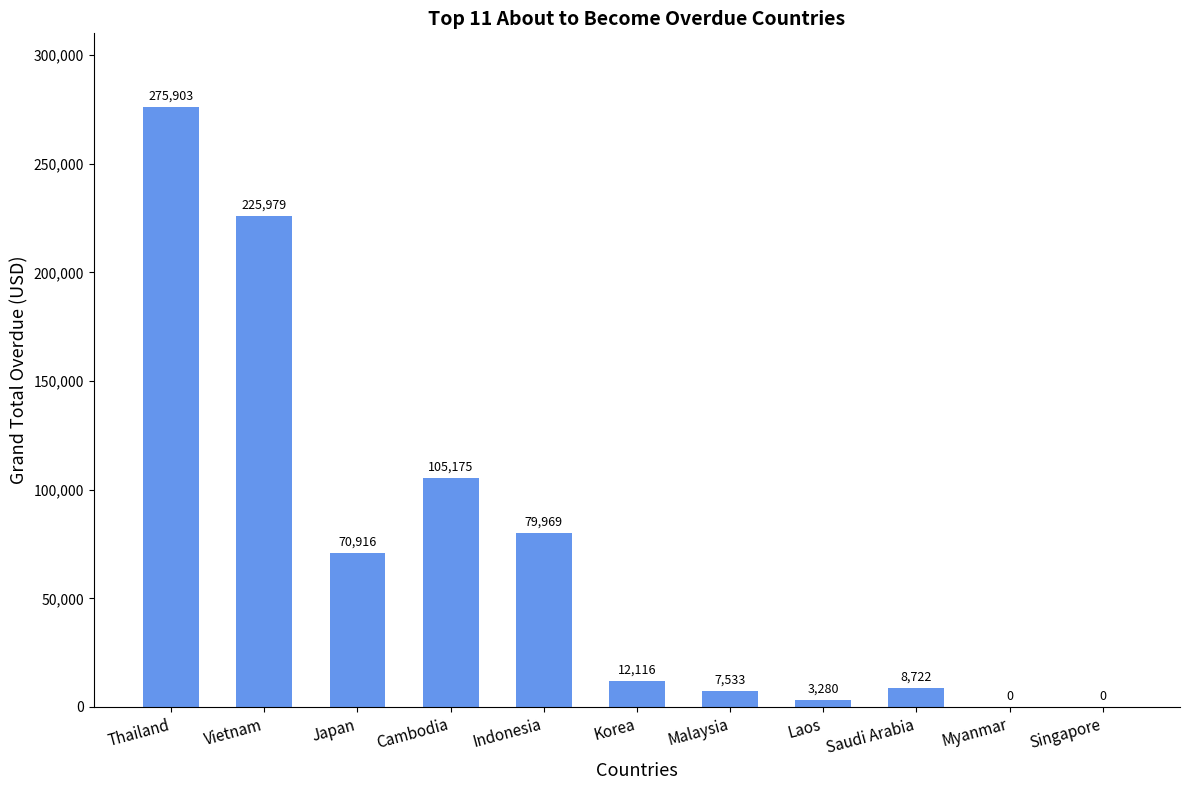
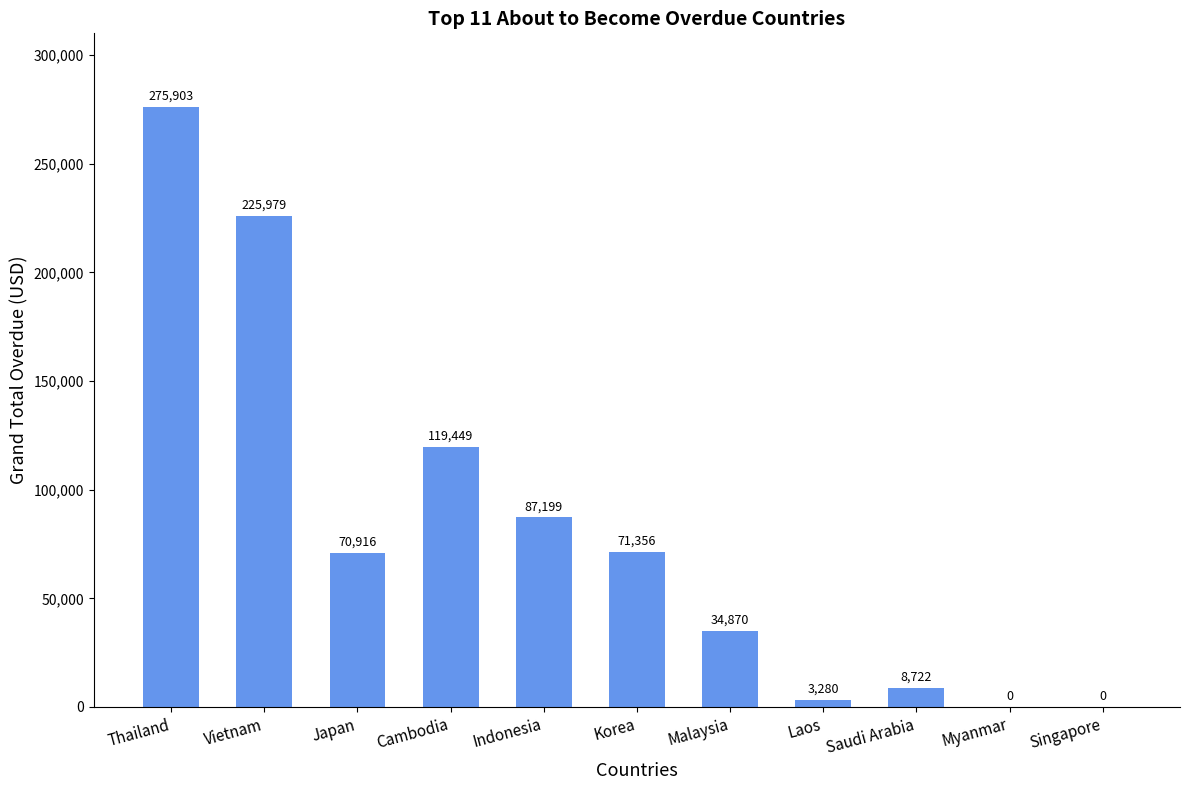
Cambodia: 105,175 -> 119,449
Indonesia: 79,969 -> 87,199
Korea: 12,116 -> 71,356
Malaysia: 7,533 -> 34,870
